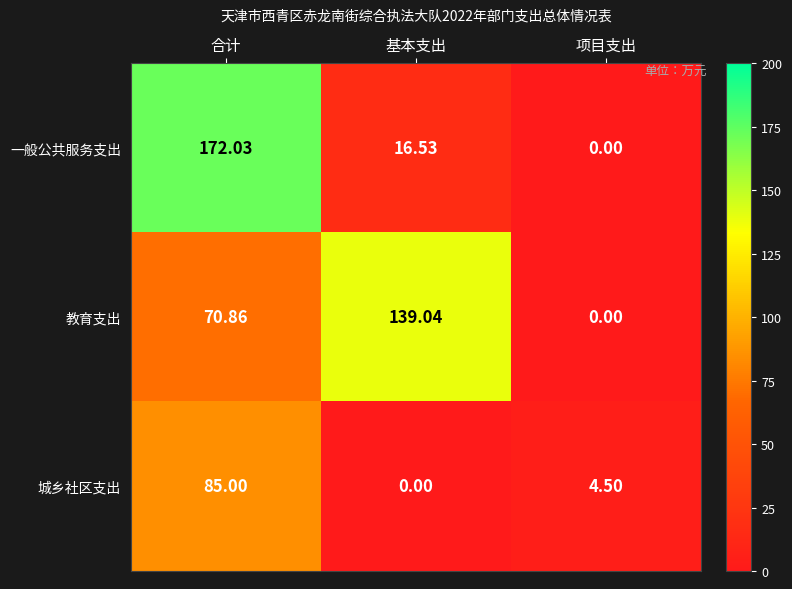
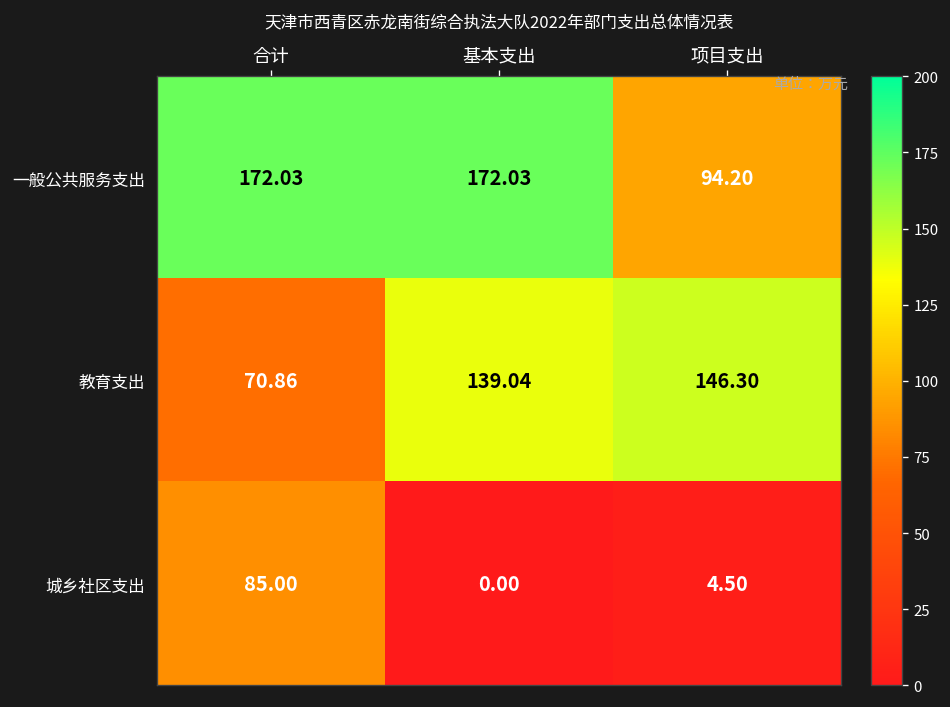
一般公共服务支出, 基本支出: 16.53 -> 172.03
一般公共服务支出, 项目支出: 0.00 -> 94.20
教育支出, 项目支出: 0.00 -> 146.30
